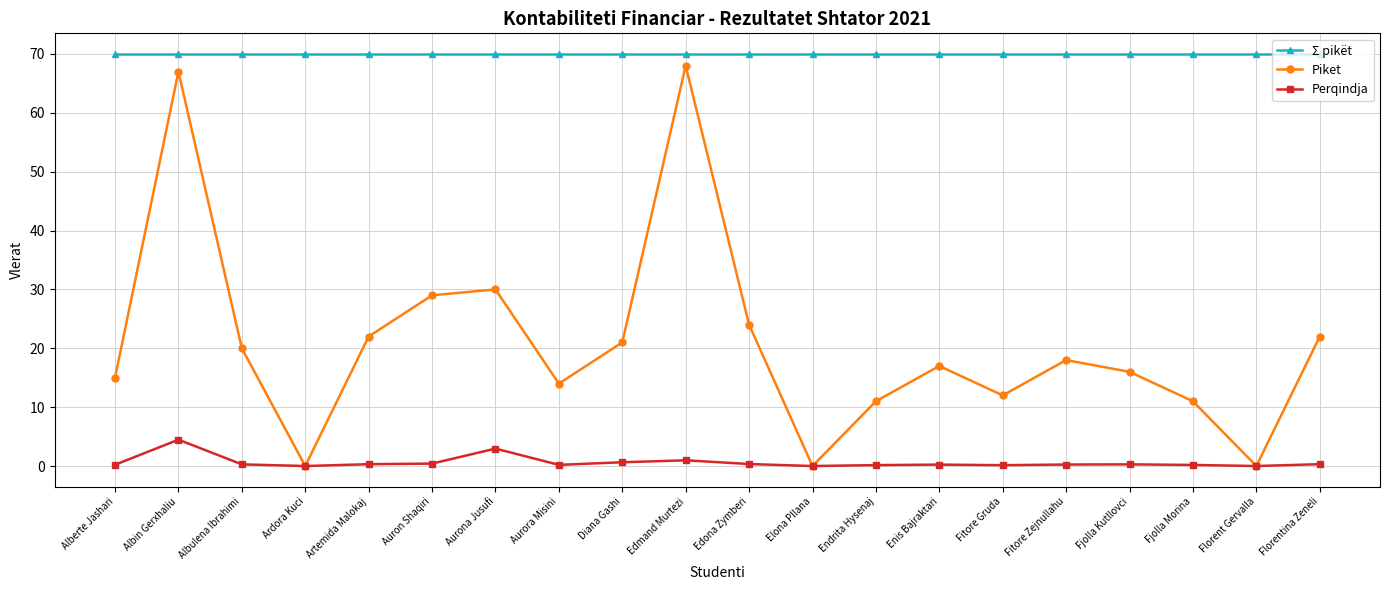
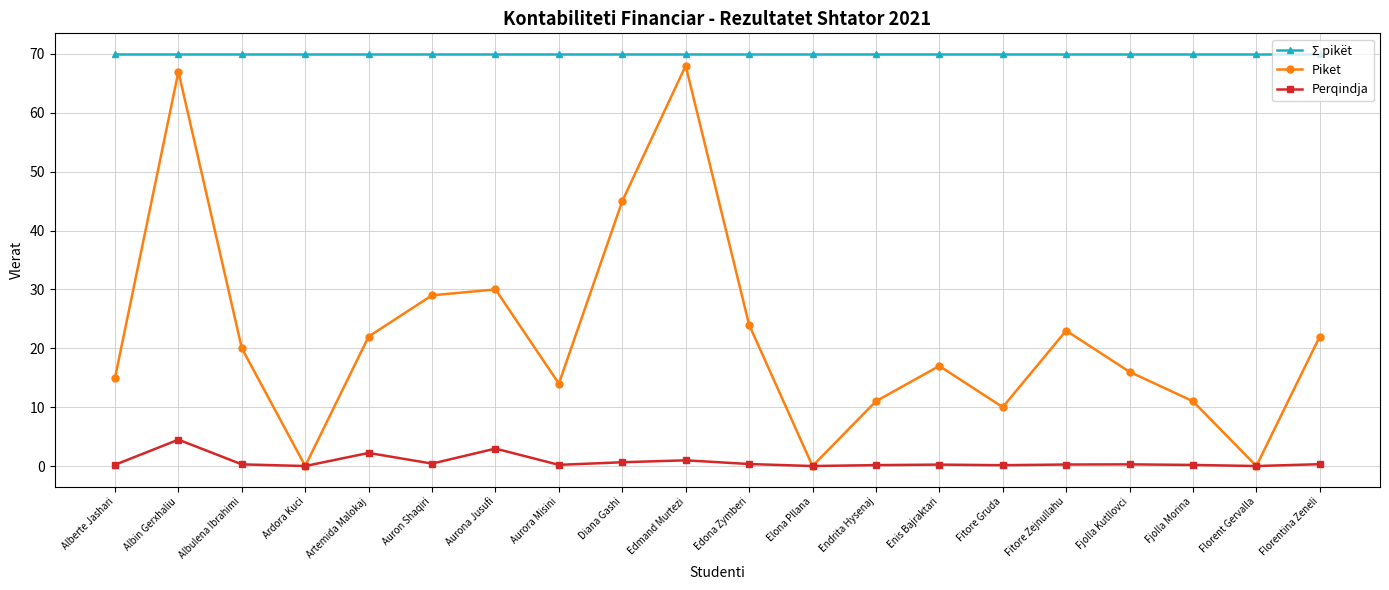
Perqindja, Artemida Malokaj: 0 -> 2
Piket, Diana Gashi: 21 -> 45
Piket, Fitore Gruda: 12 -> 10
Piket, Fitore Zejnullahu: 18 -> 23
